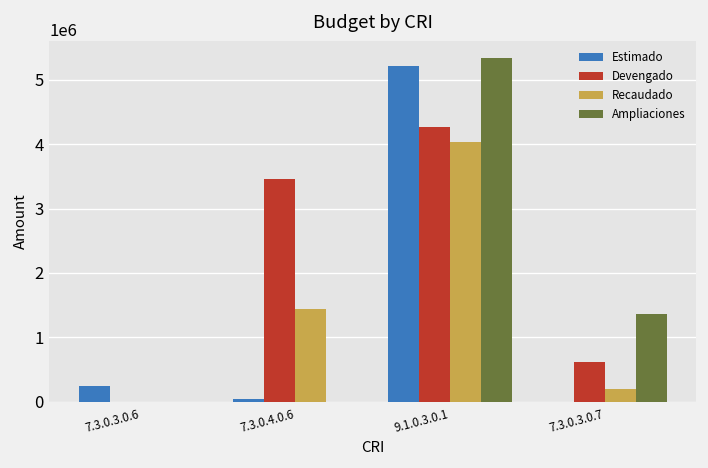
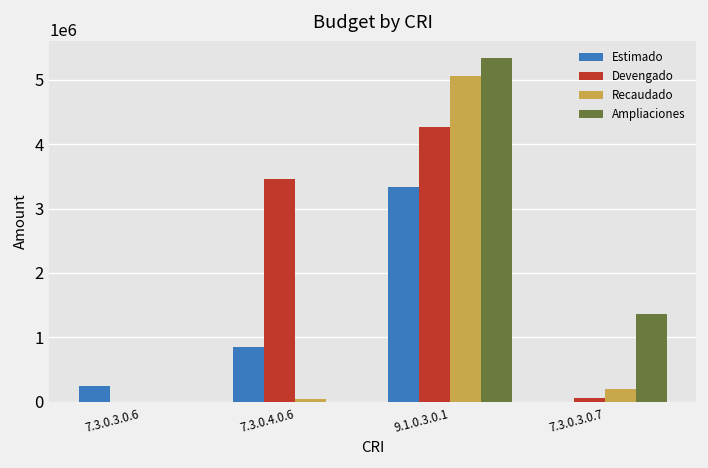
Estimado, 7.3.0.4.0.6: 100000 -> 900000
Recaudado, 7.3.0.4.0.6: 1400000 -> 0
Estimado, 9.1.0.3.0.1: 5200000 -> 3300000
Recaudado, 9.1.0.3.0.1: 4000000 -> 5100000
Devengado, 7.3.0.3.0.7: 600000 -> 100000
